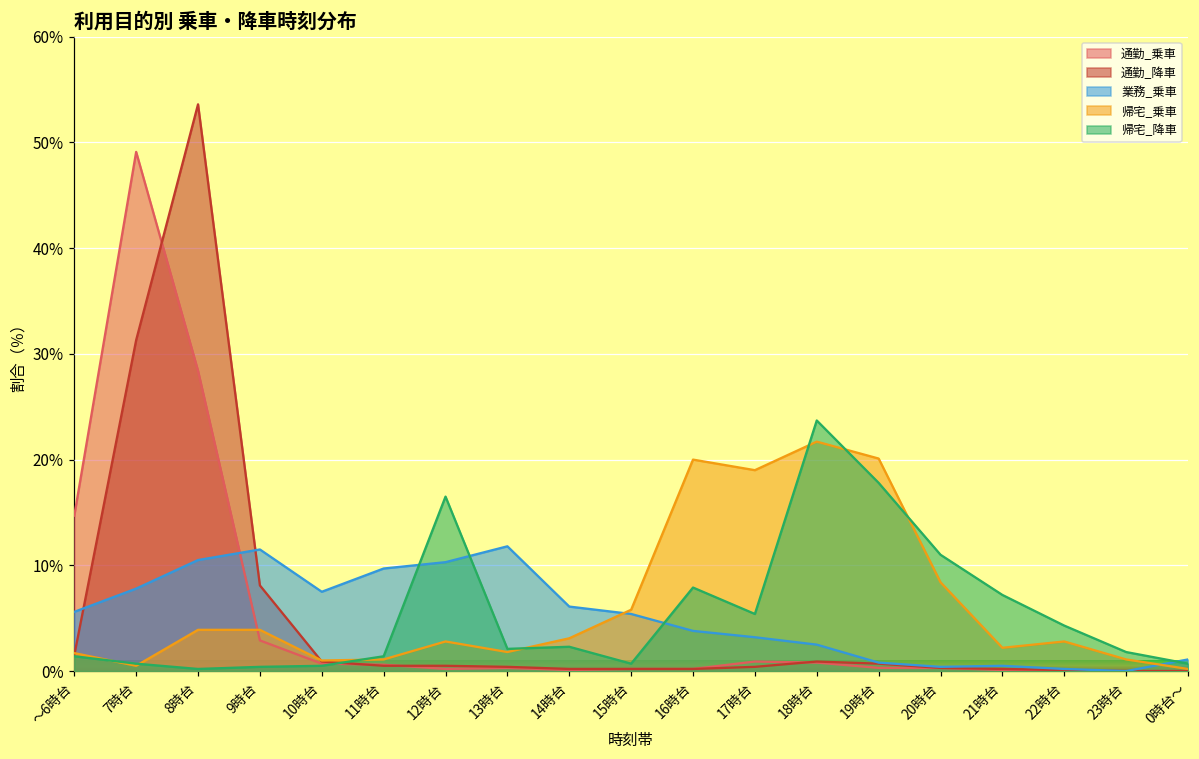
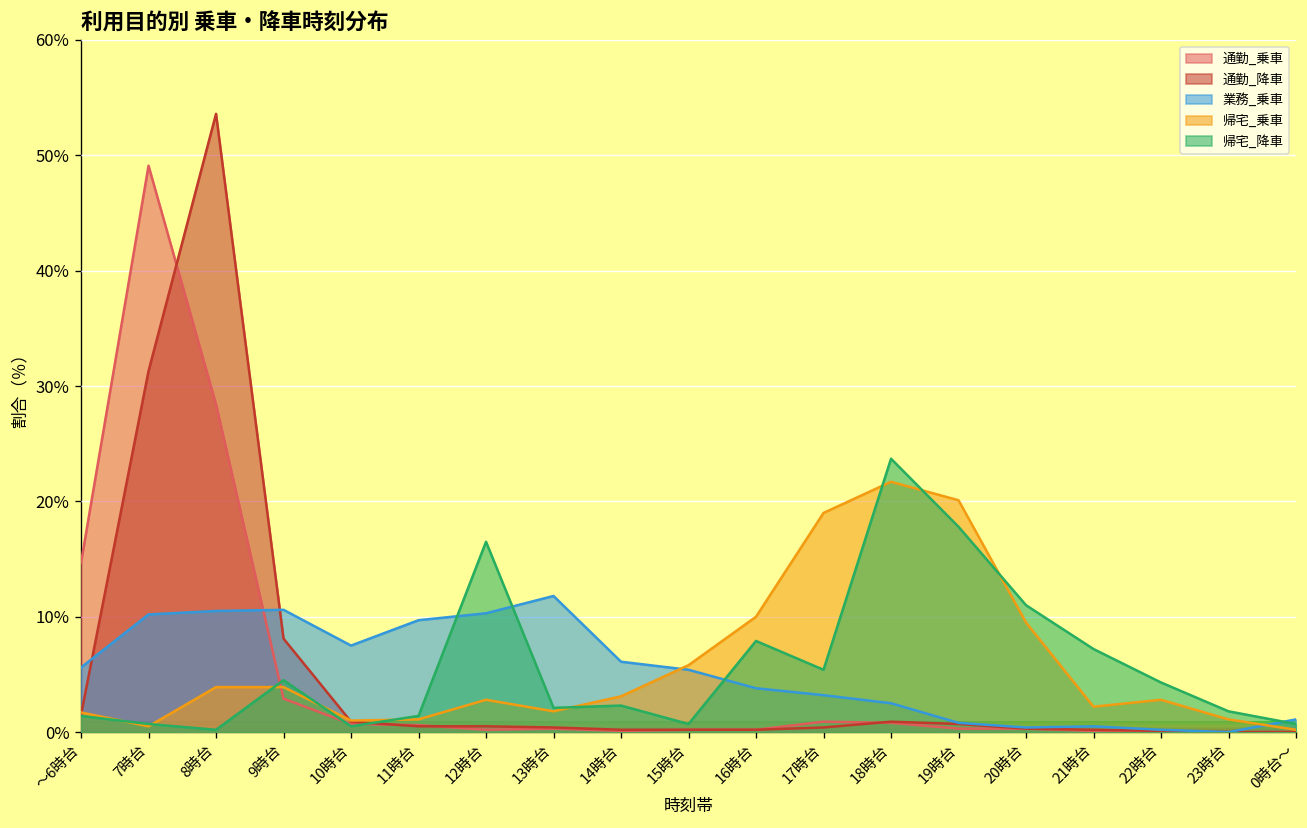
業務_乗車, 7時台: 8% -> 10%
業務_乗車, 9時台: 12% -> 11%
帰宅_降車, 9時台: 0% -> 5%
帰宅_乗車, 16時台: 20% -> 10%
帰宅_乗車, 20時台: 8% -> 10%
